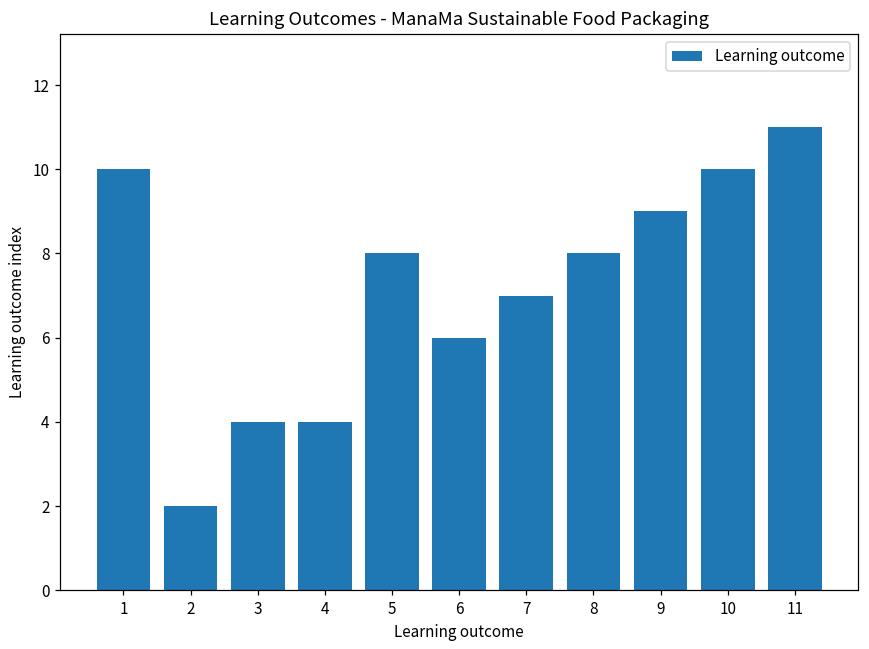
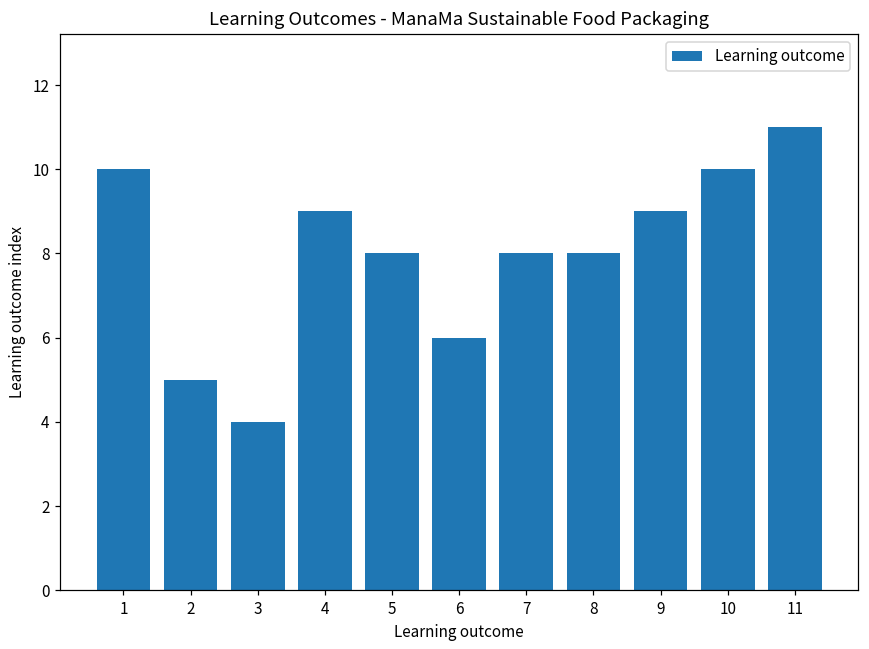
2: 2 -> 5
4: 4 -> 9
7: 7 -> 8
